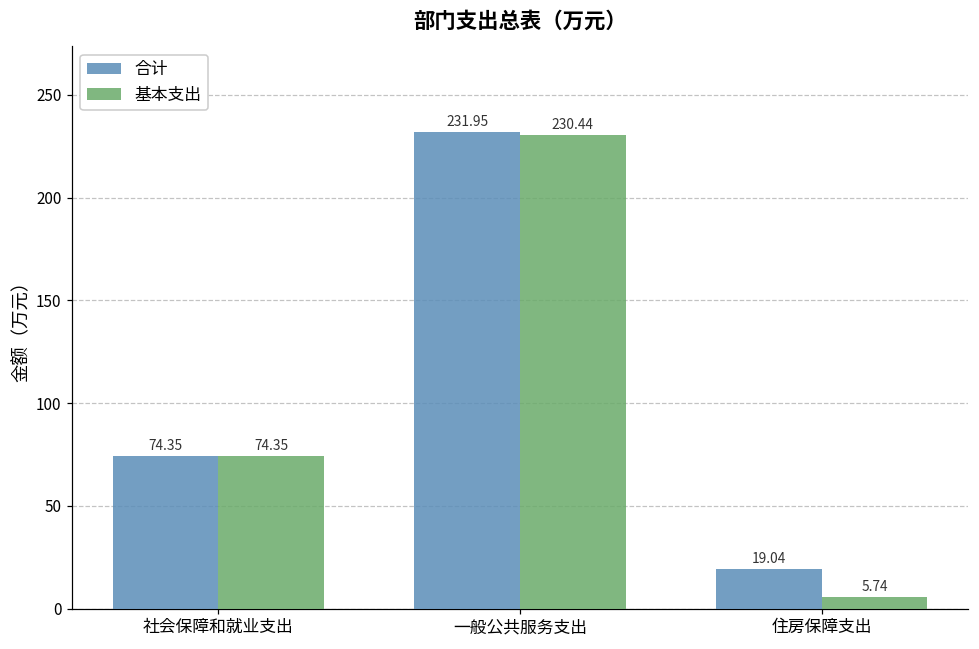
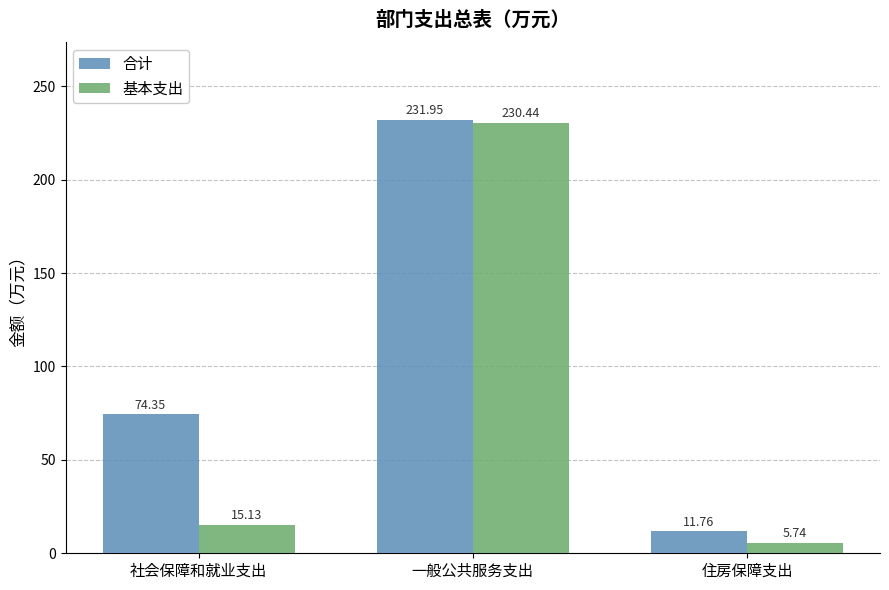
基本支出, 社会保障和就业支出: 74.35 -> 15.13
合计, 住房保障支出: 19.04 -> 11.76
